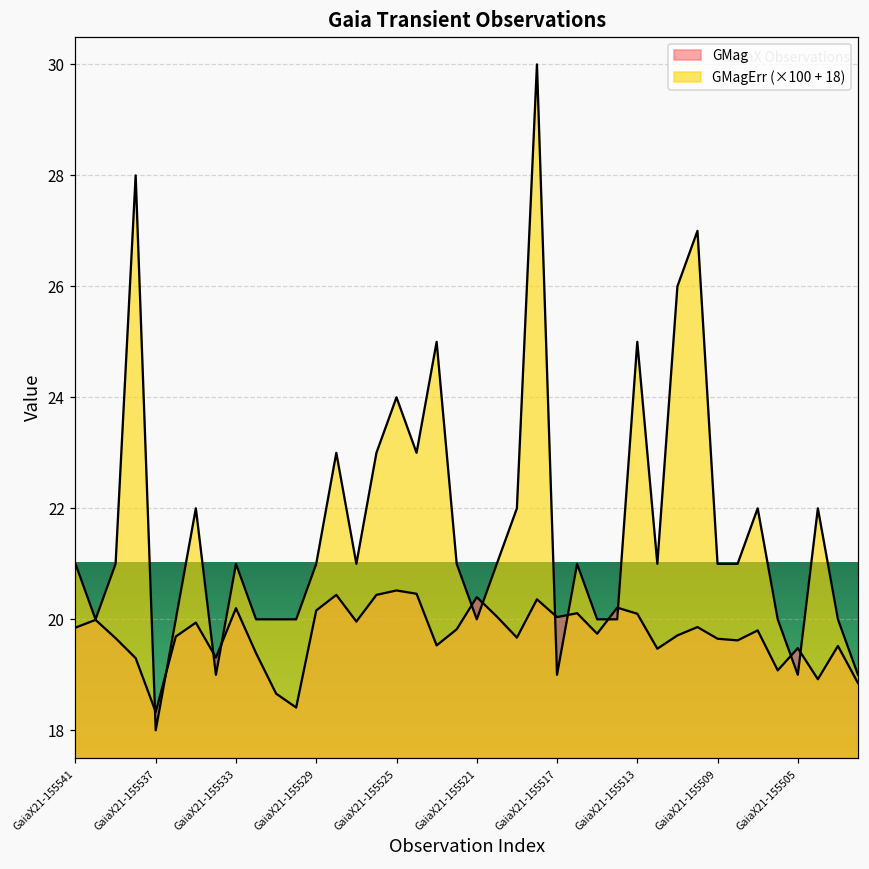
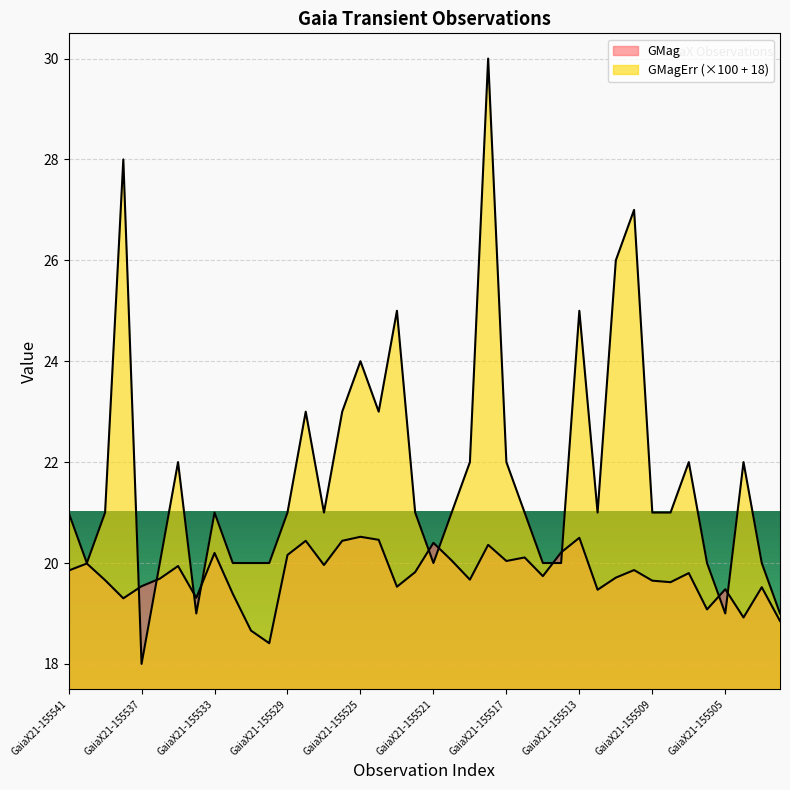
GMag, GaiaX21-155537: 18.3 -> 19.5
GMagErr (×100 + 18), GaiaX21-155517: 19.0 -> 22.0
GMag, GaiaX21-155513: 20.1 -> 20.5
